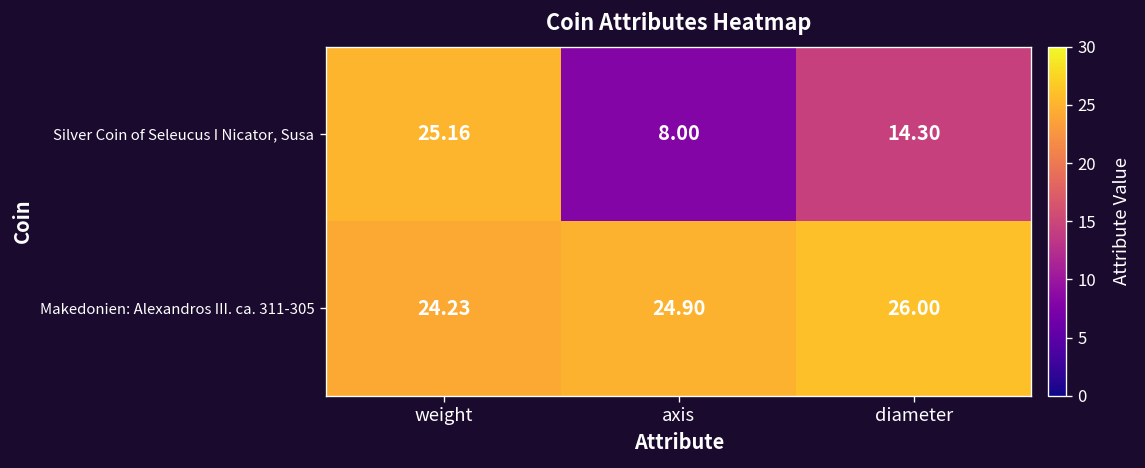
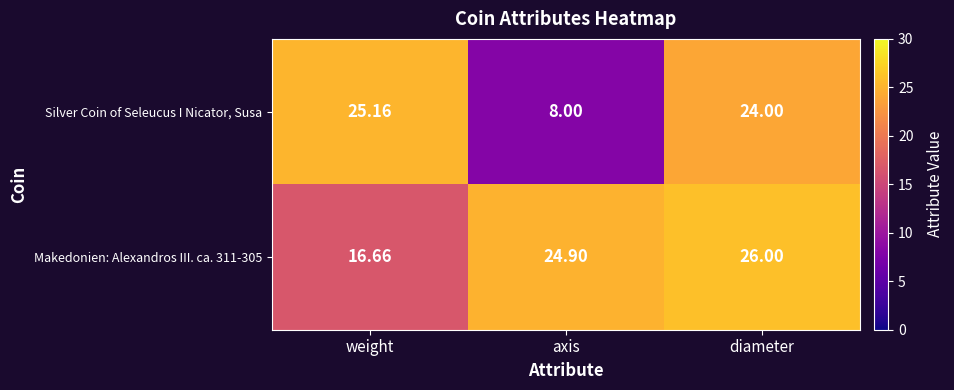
Silver Coin of Seleucus I Nicator, Susa, diameter: 14.30 -> 24.00
Makedonien: Alexandros III. ca. 311-305, weight: 24.23 -> 16.66
